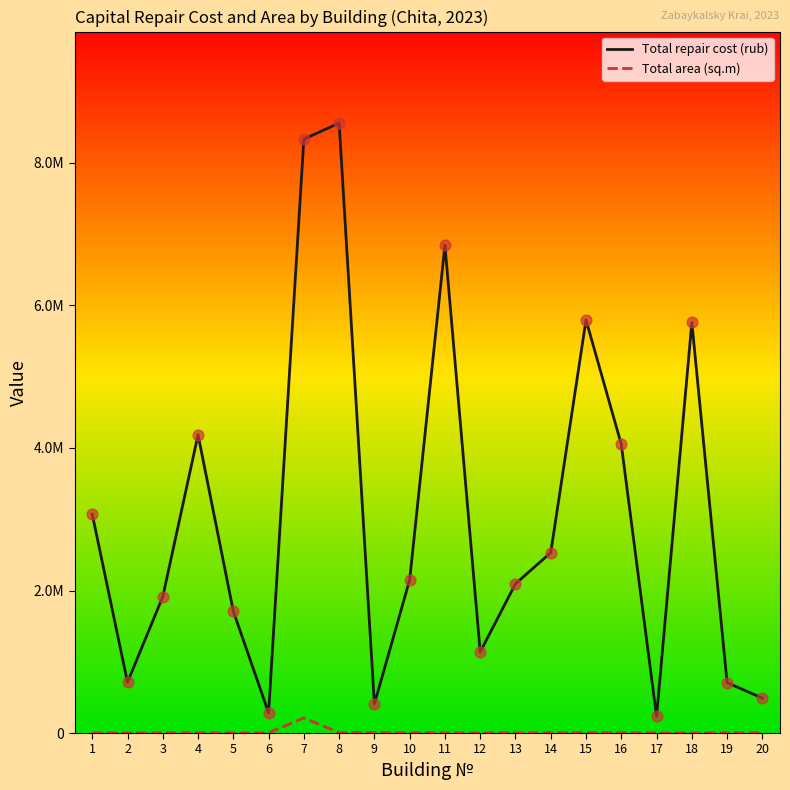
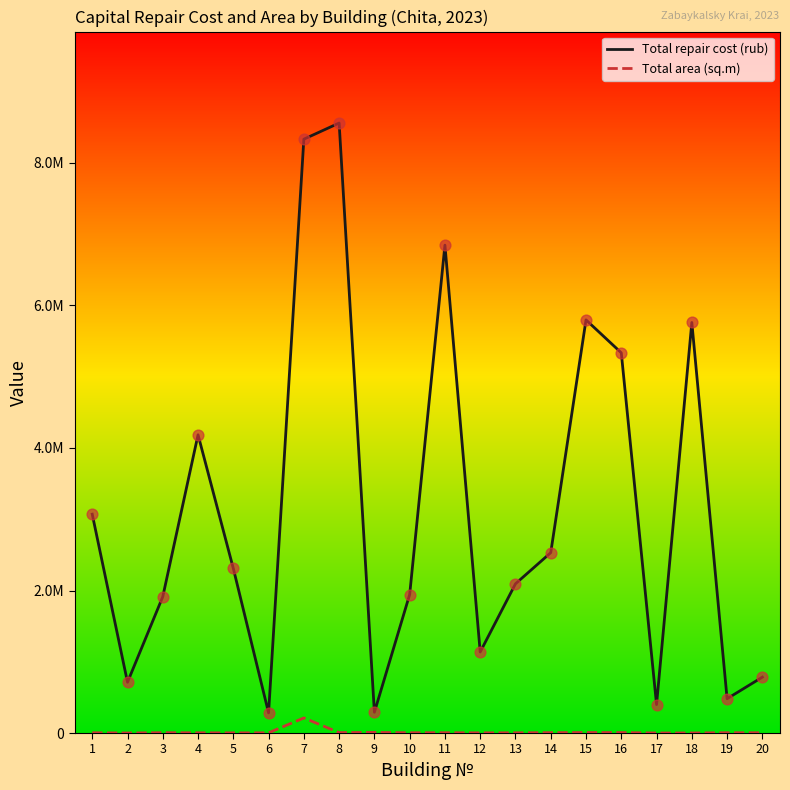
Total repair cost (rub), 5: 1700000 -> 2300000
Total repair cost (rub), 9: 400000 -> 300000
Total repair cost (rub), 10: 2100000 -> 1900000
Total repair cost (rub), 16: 4100000 -> 5300000
Total repair cost (rub), 17: 200000 -> 400000
Total repair cost (rub), 19: 700000 -> 500000
Total repair cost (rub), 20: 500000 -> 800000
